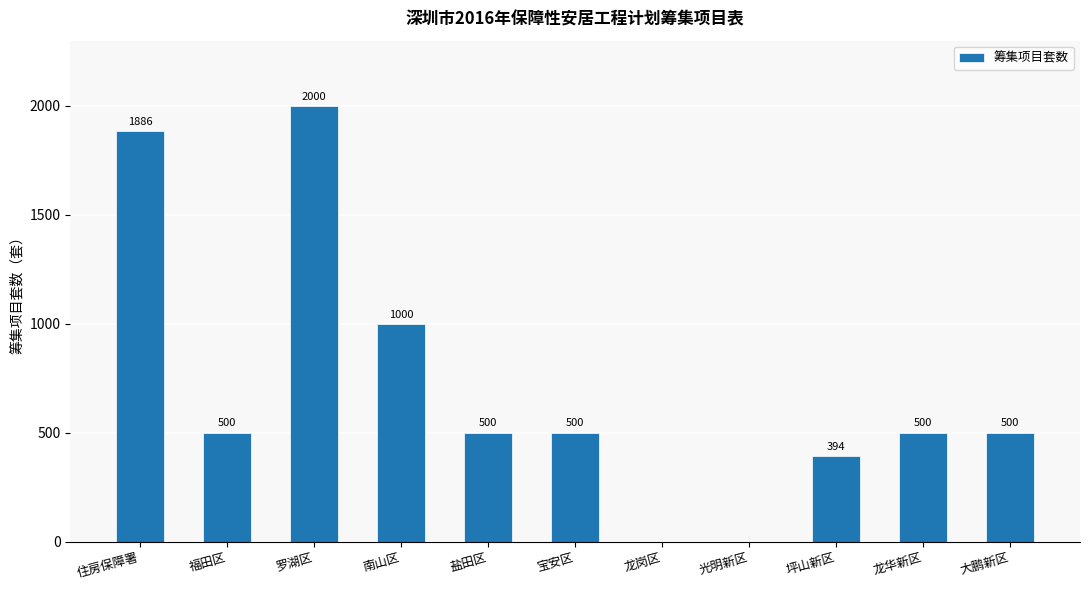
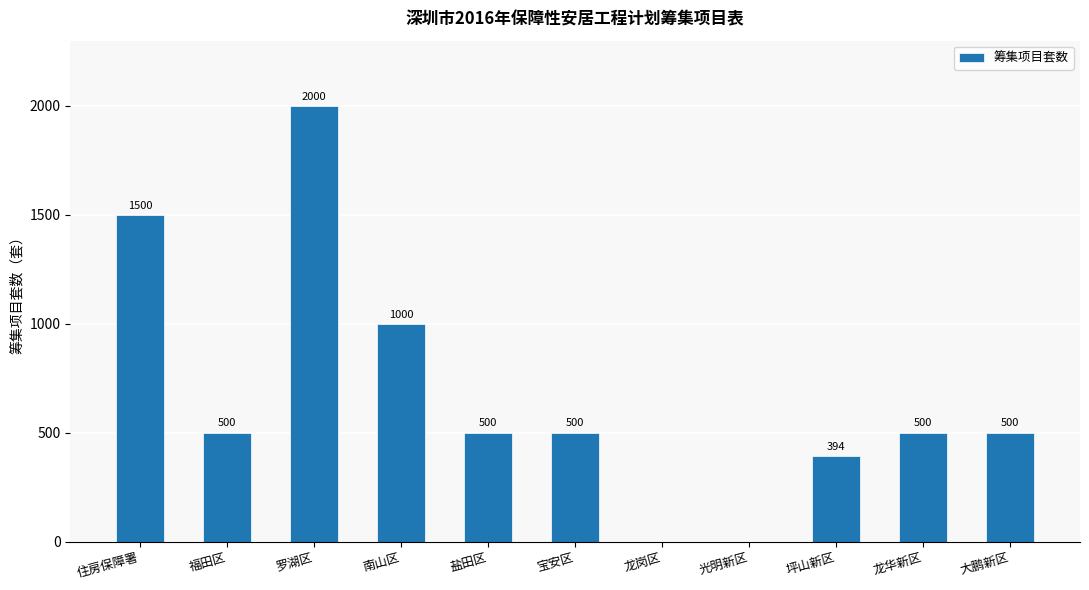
住房保障署: 1886 -> 1500
